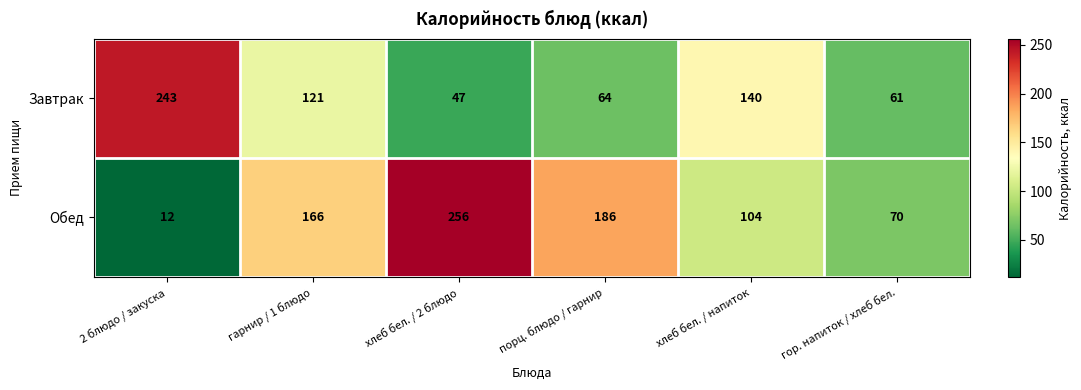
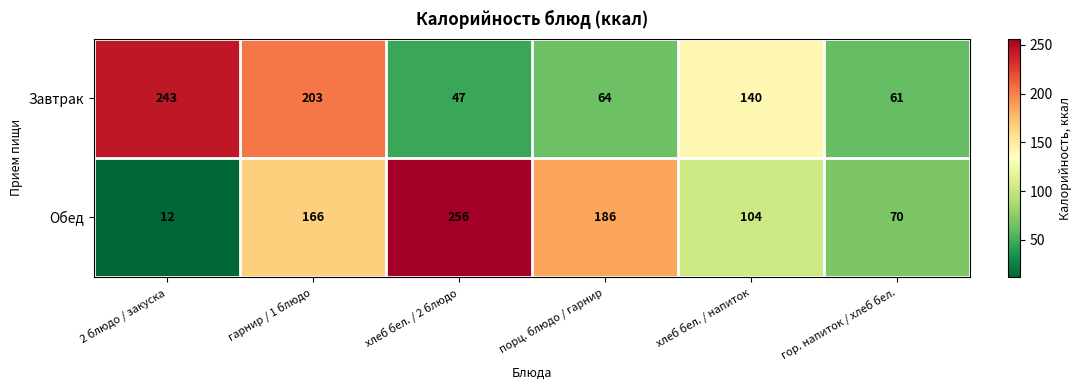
Завтрак, гарнир / 1 блюдо: 121 -> 203
